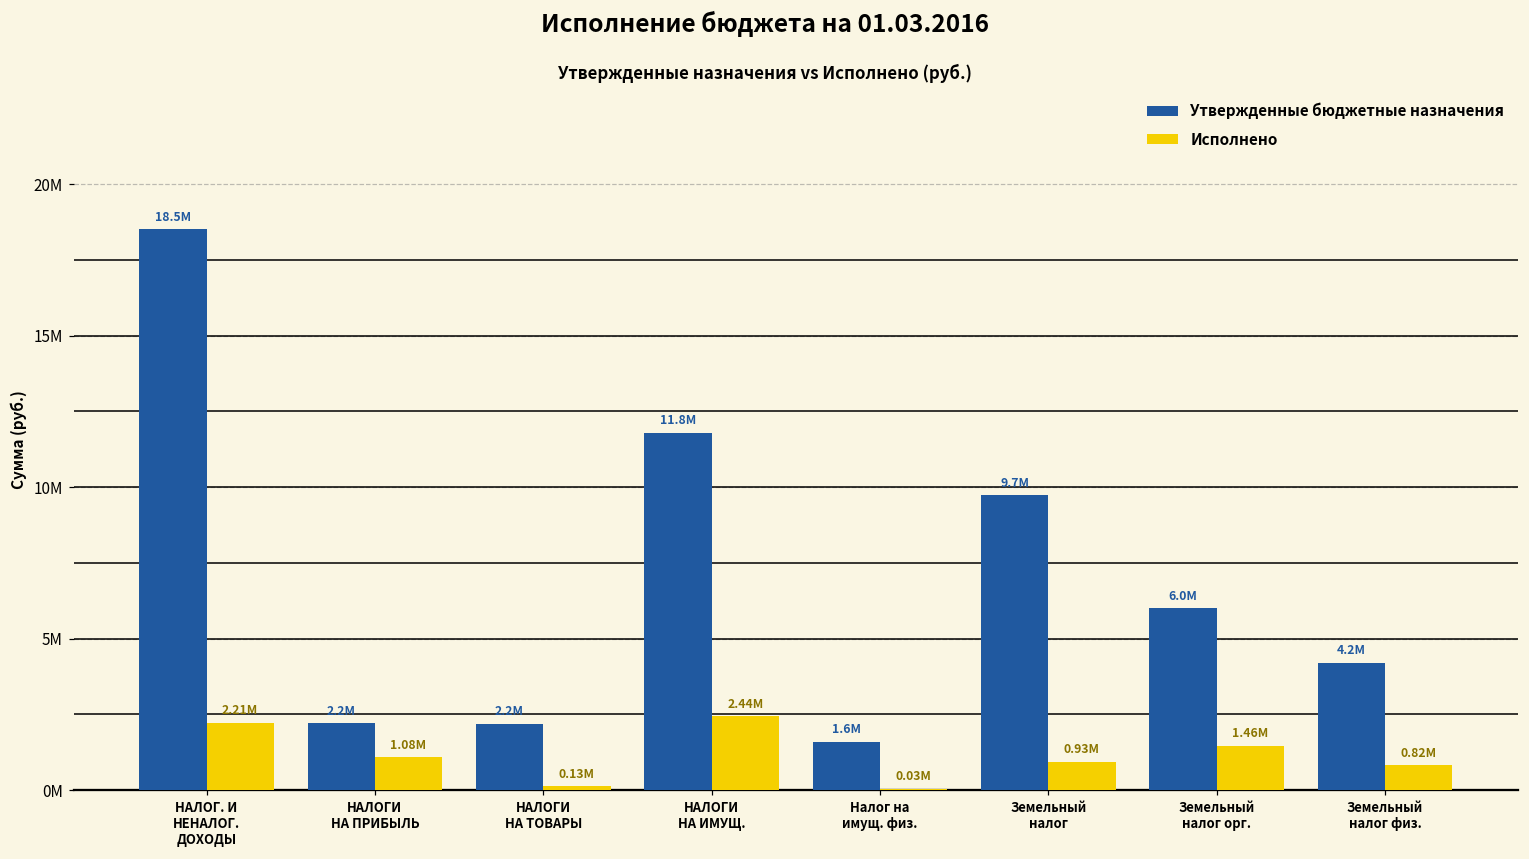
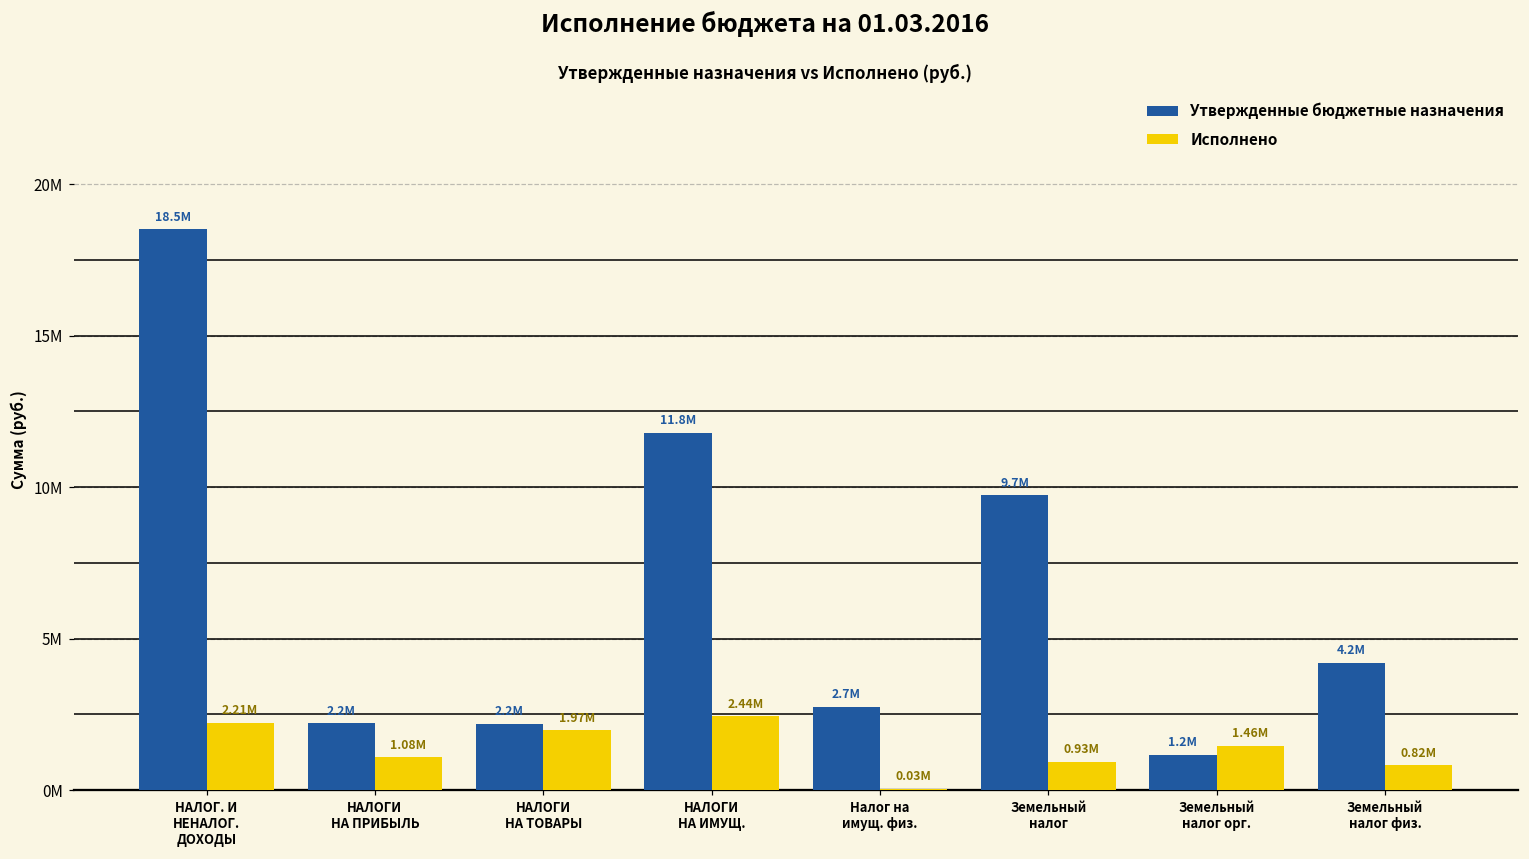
Исполнено, НАЛОГИ НА ТОВАРЫ: 0.13M -> 1.97M
Утвержденные бюджетные назначения, Налог на имущ. физ.: 1.6M -> 2.7M
Утвержденные бюджетные назначения, Земельный налог орг.: 6.0M -> 1.2M
